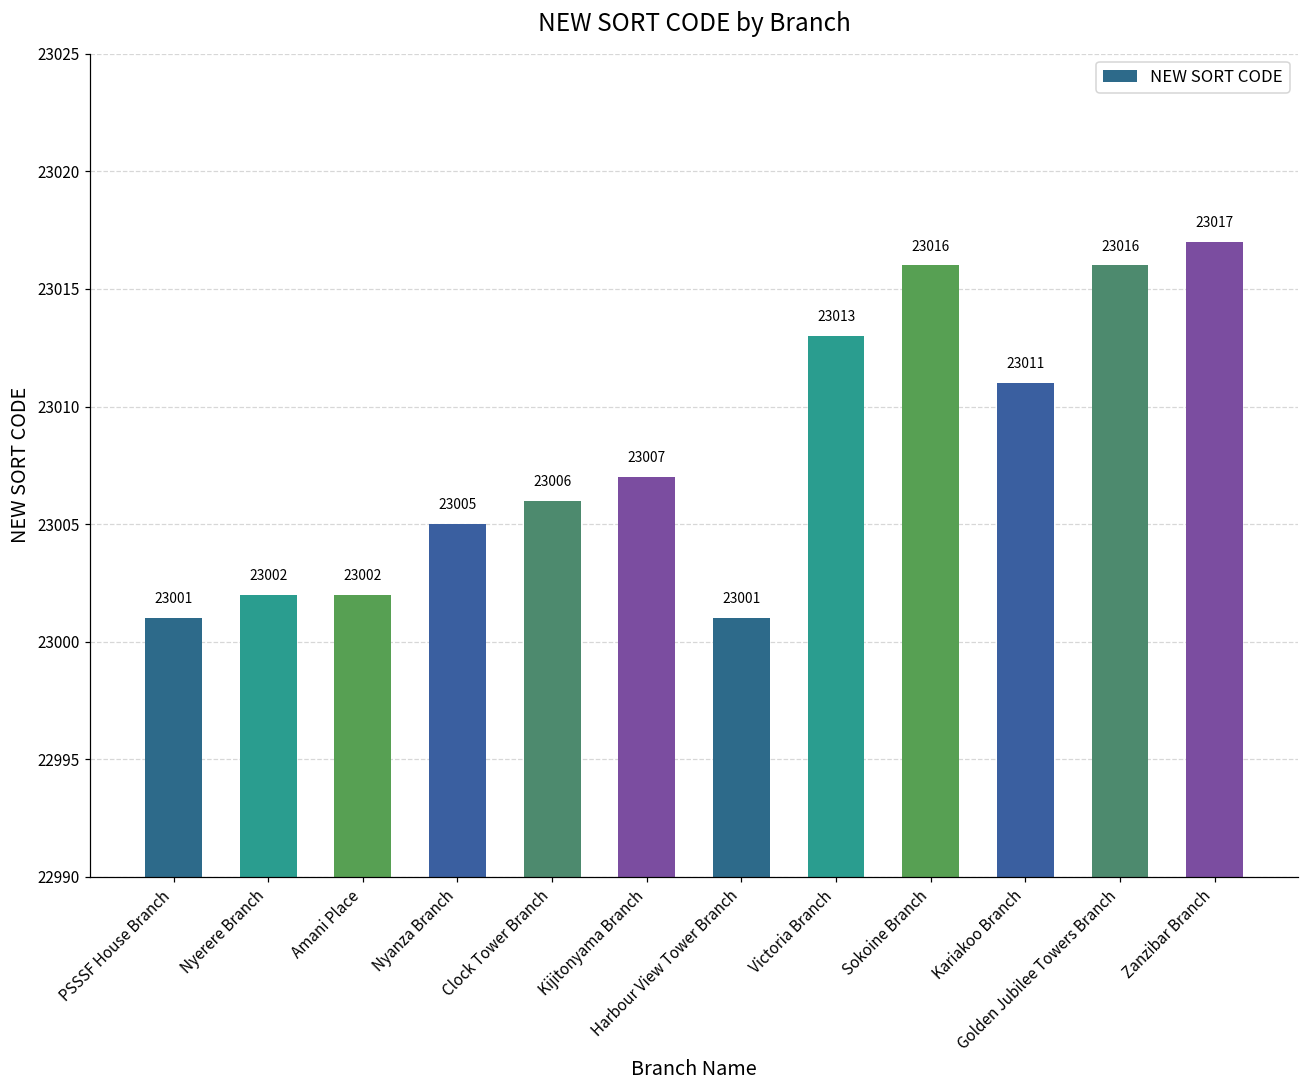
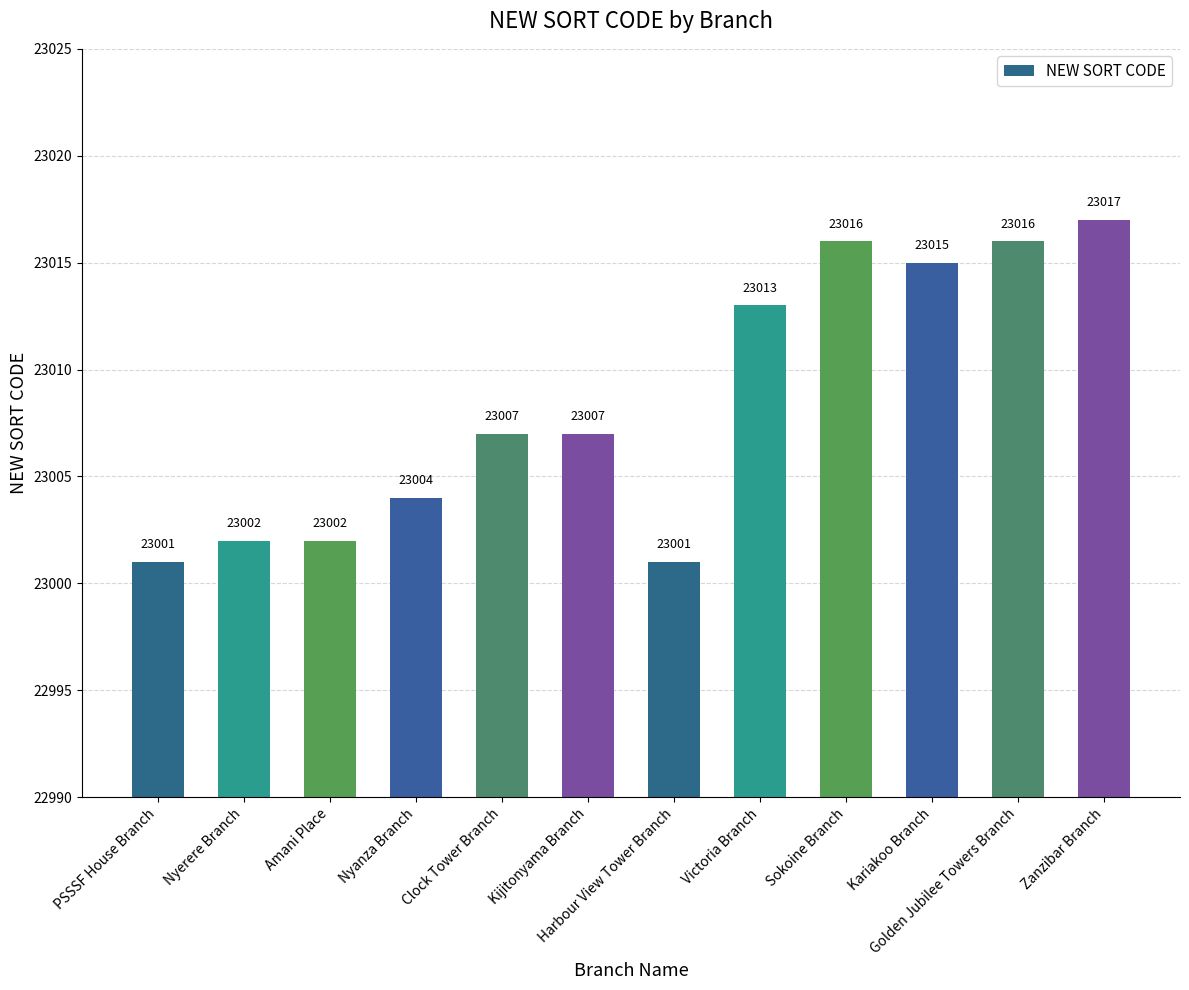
Nyanza Branch: 23005 -> 23004
Clock Tower Branch: 23006 -> 23007
Kariakoo Branch: 23011 -> 23015
